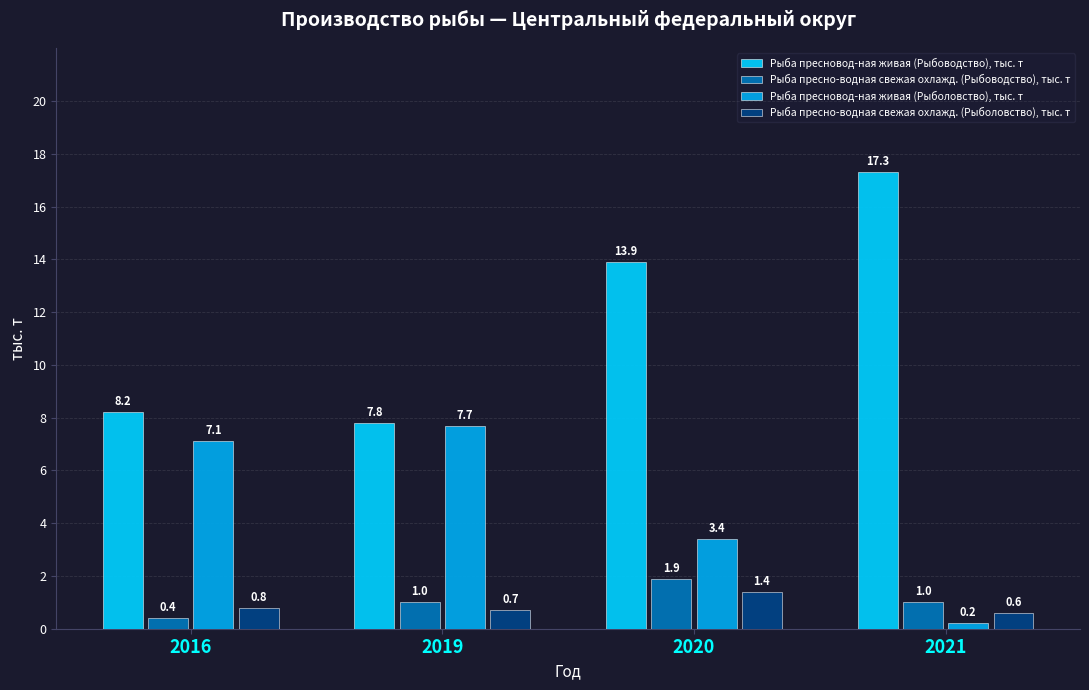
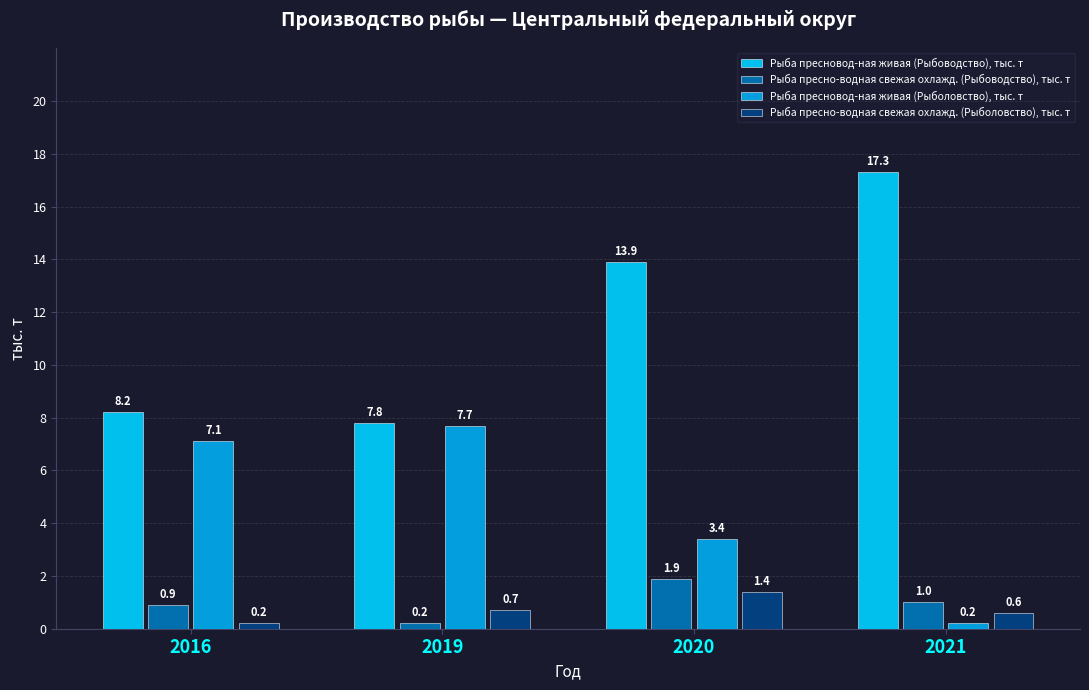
Рыба пресно-водная свежая охлажд. (Рыбоводство), тыс. т, 2016: 0.4 -> 0.9
Рыба пресно-водная свежая охлажд. (Рыболовство), тыс. т, 2016: 0.8 -> 0.2
Рыба пресно-водная свежая охлажд. (Рыбоводство), тыс. т, 2019: 1.0 -> 0.2
